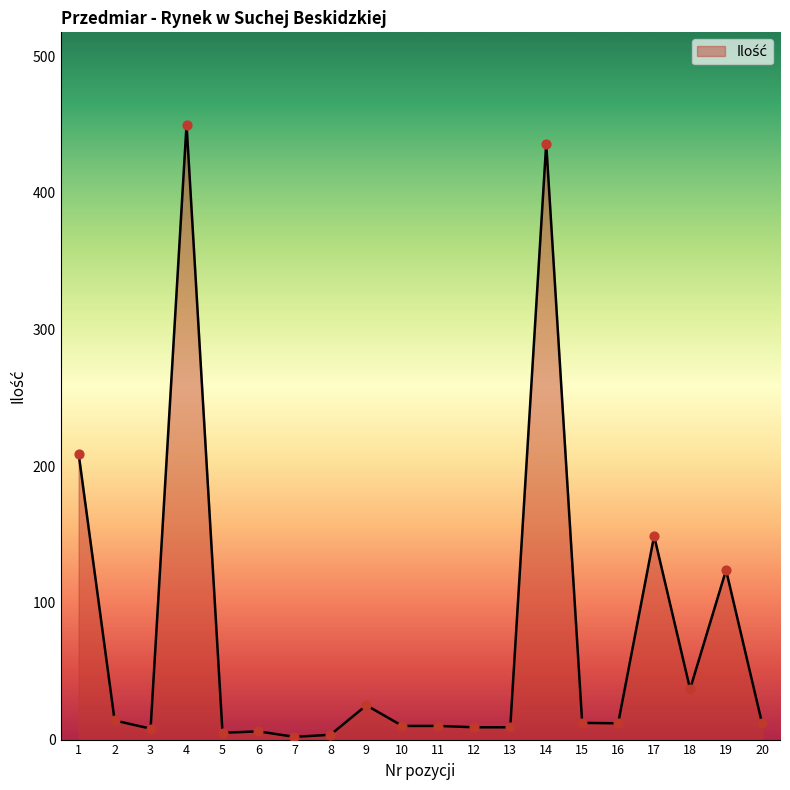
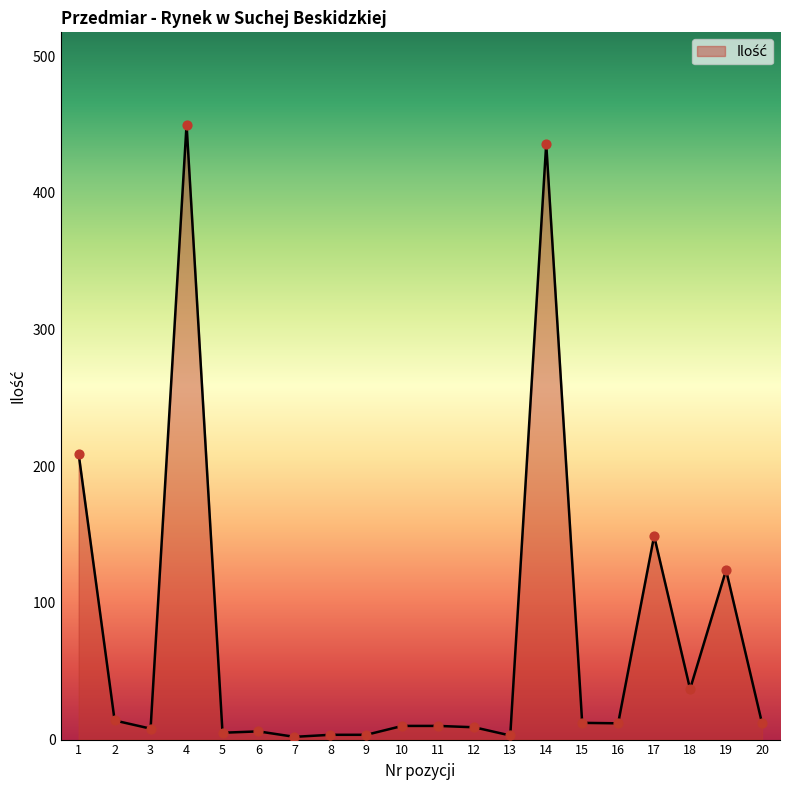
9: 25 -> 4
13: 9 -> 3
